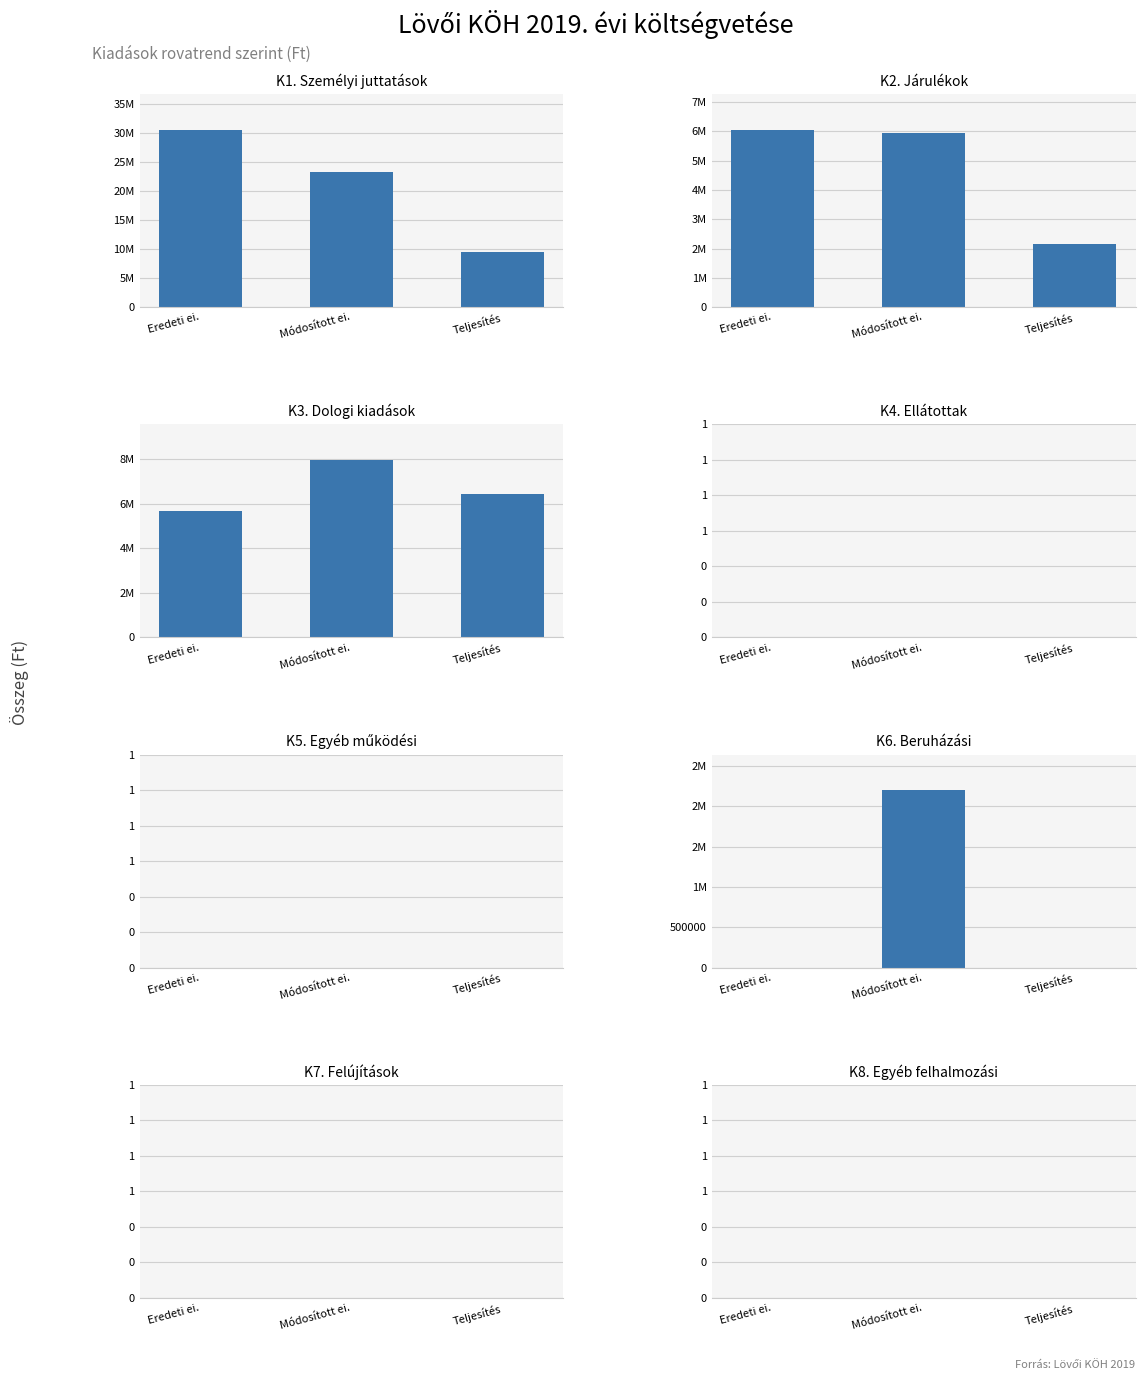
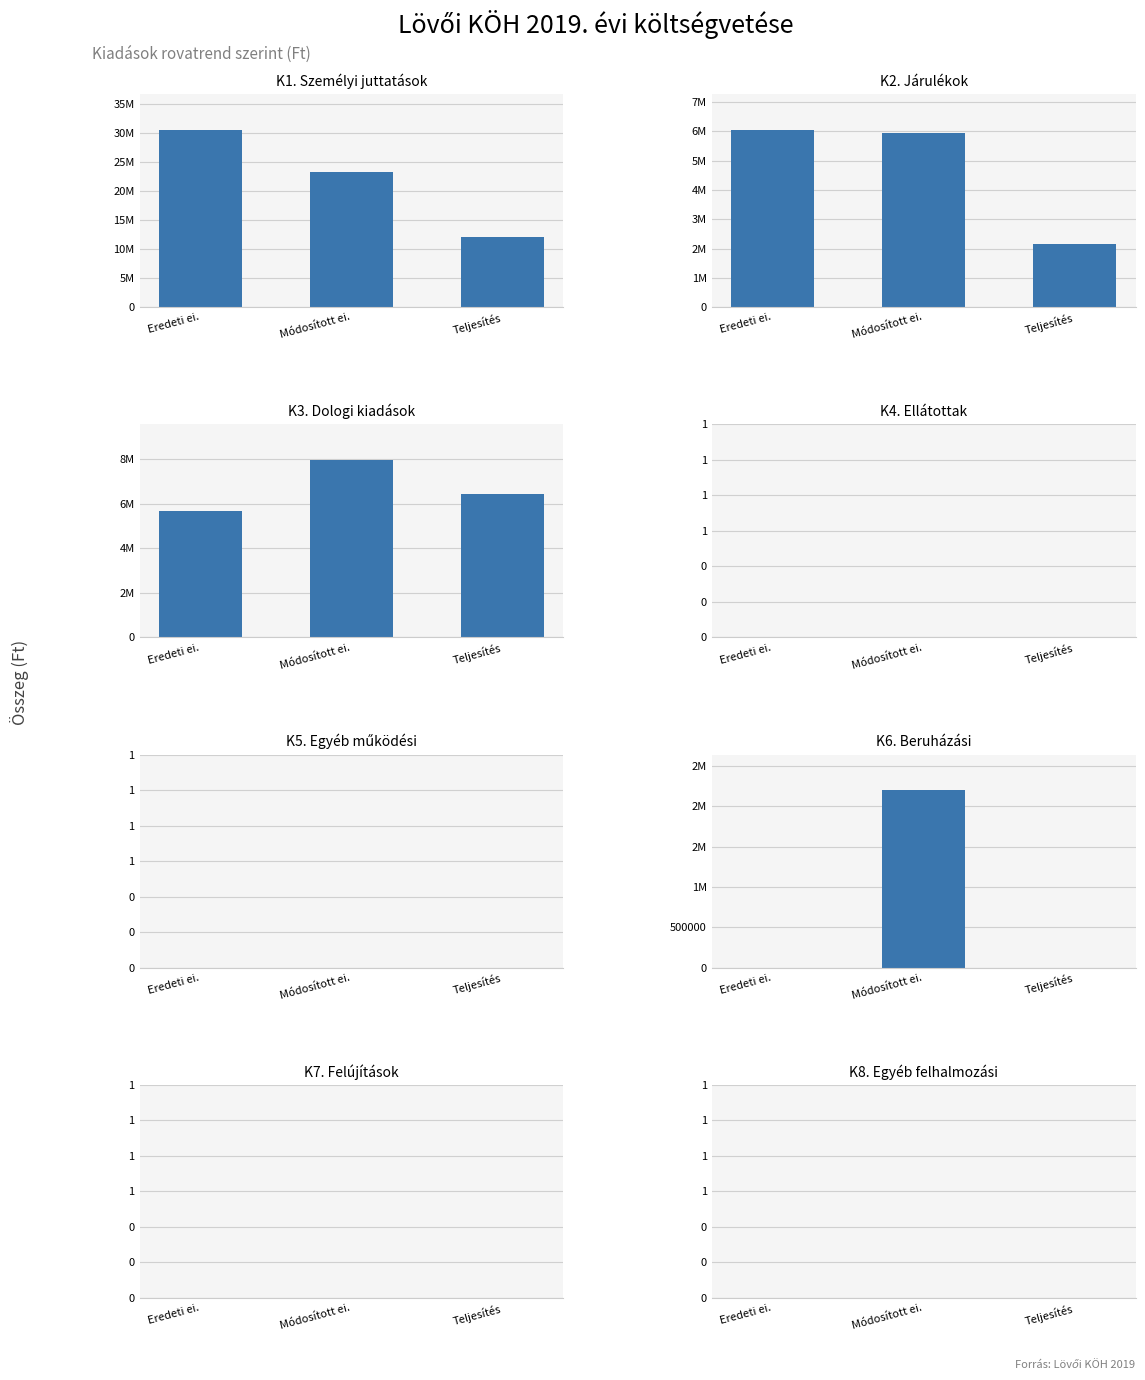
K1. Személyi juttatások, Teljesítés: 10000000 -> 12000000
